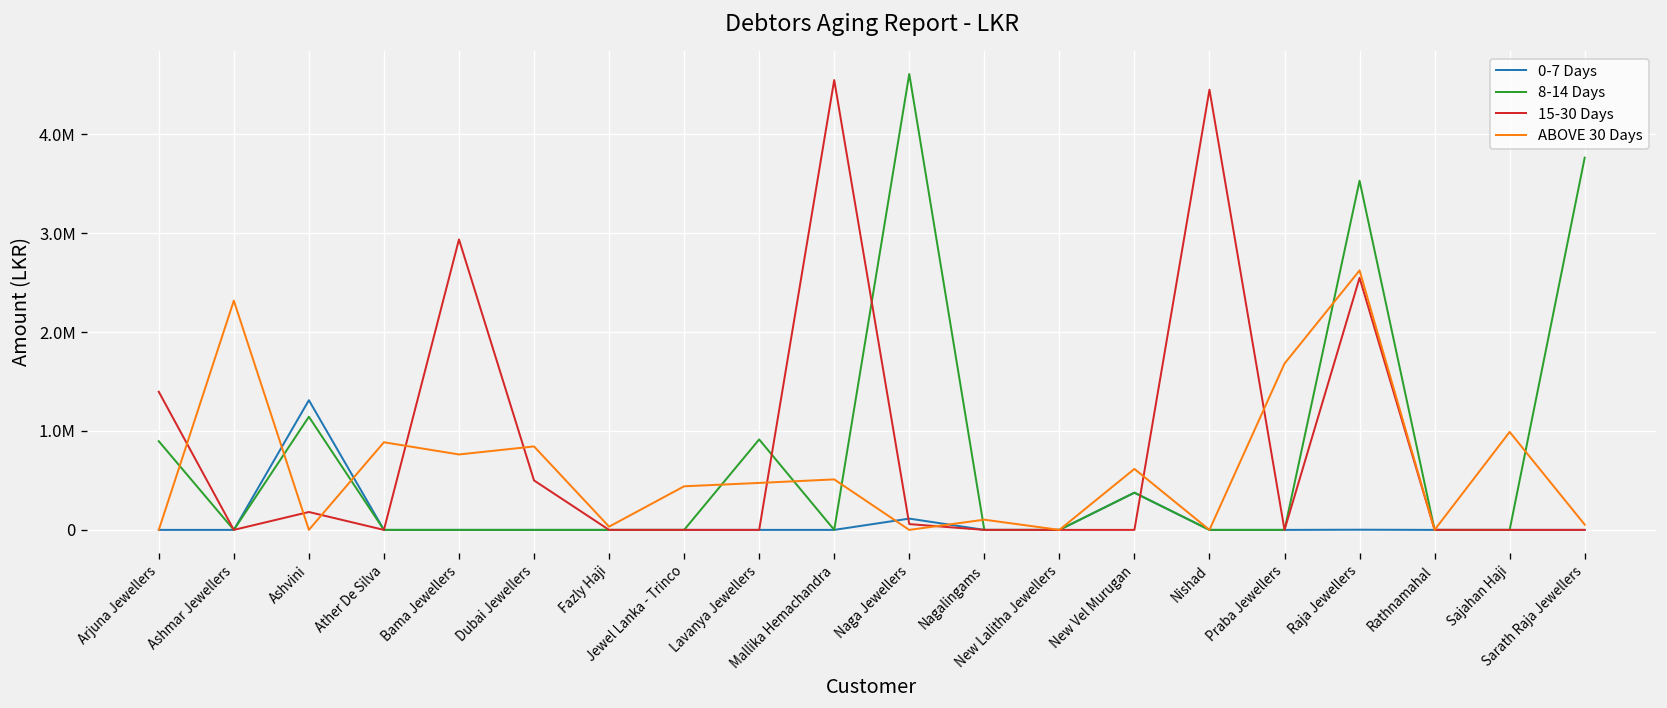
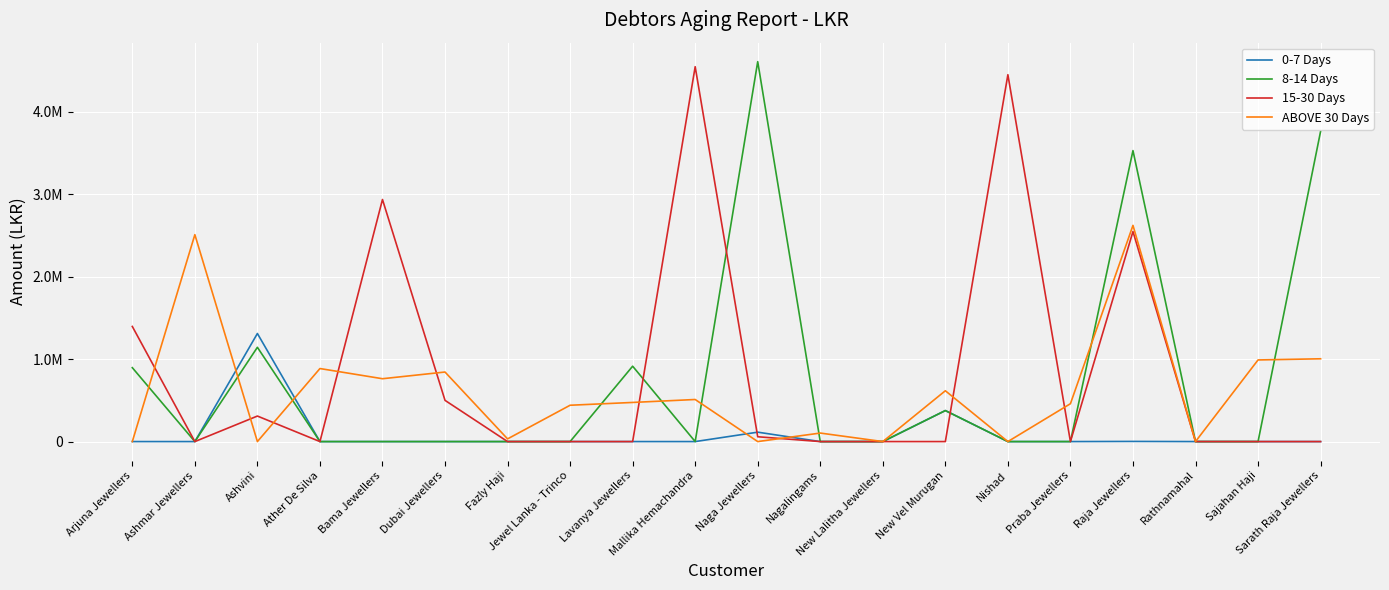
ABOVE 30 Days, Ashmar Jewellers: 2300000 -> 2500000
15-30 Days, Ashvini: 200000 -> 300000
ABOVE 30 Days, Praba Jewellers: 1700000 -> 500000
ABOVE 30 Days, Sarath Raja Jewellers: 100000 -> 1000000
